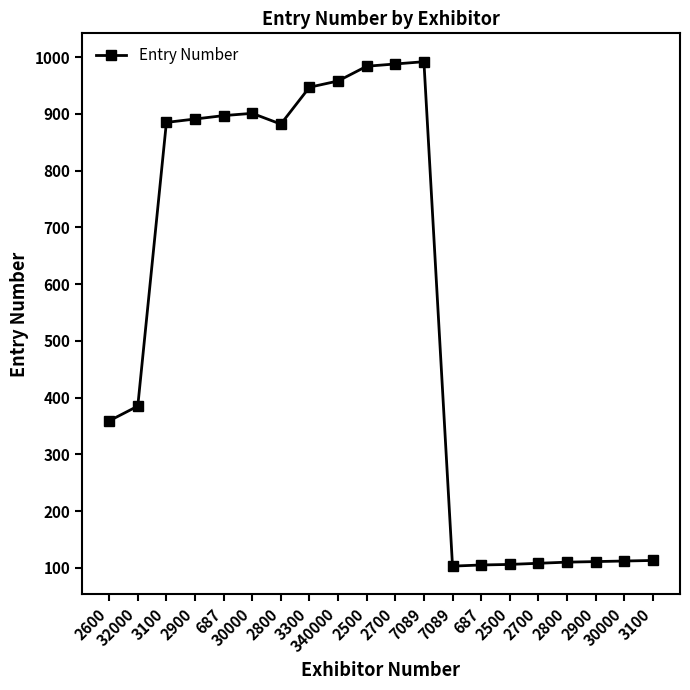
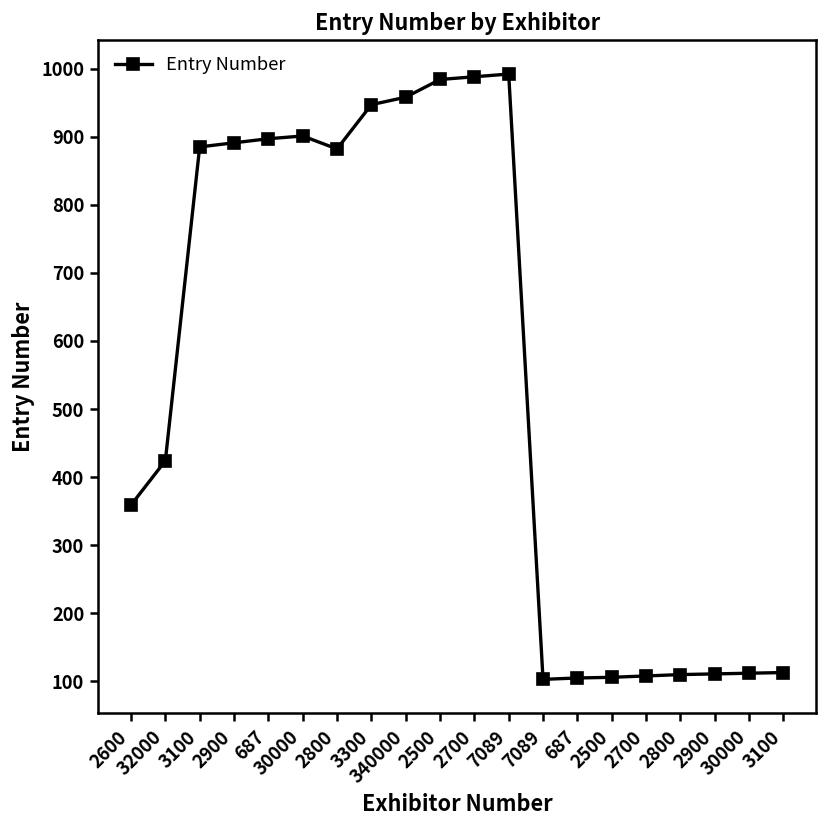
32000: 390 -> 420
